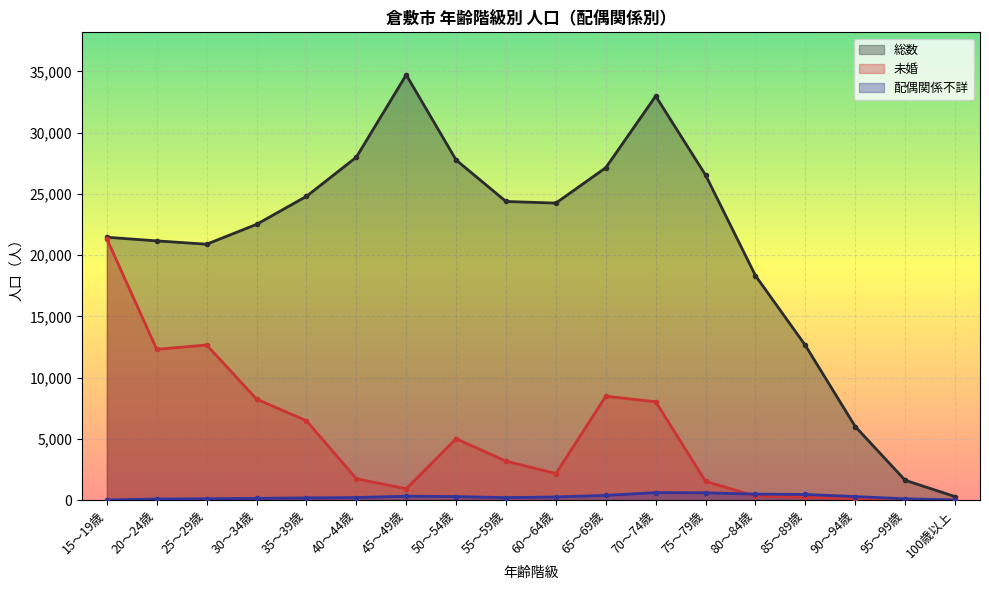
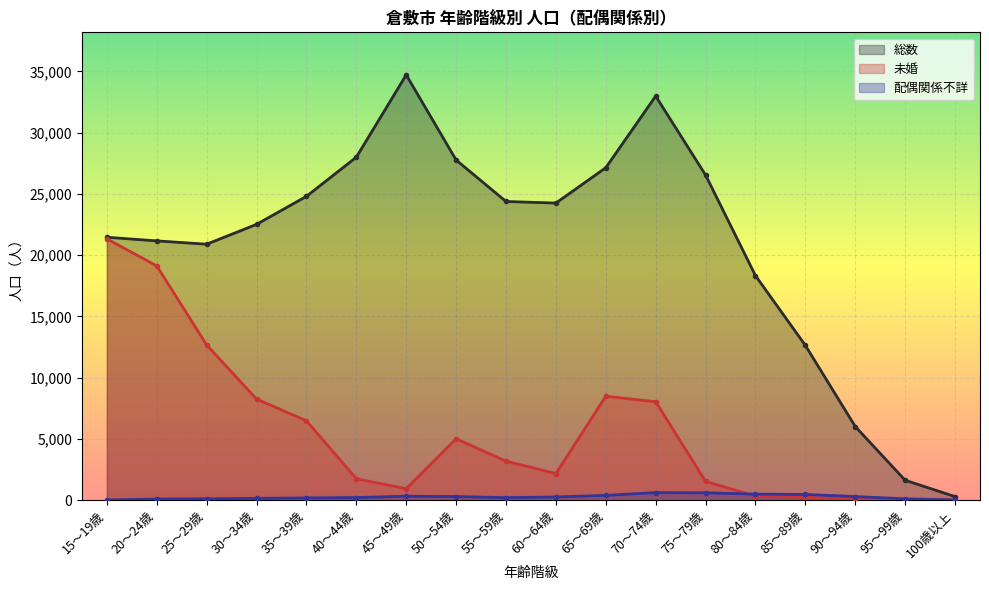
未婚, 20～24歳: 12,300 -> 19,100
